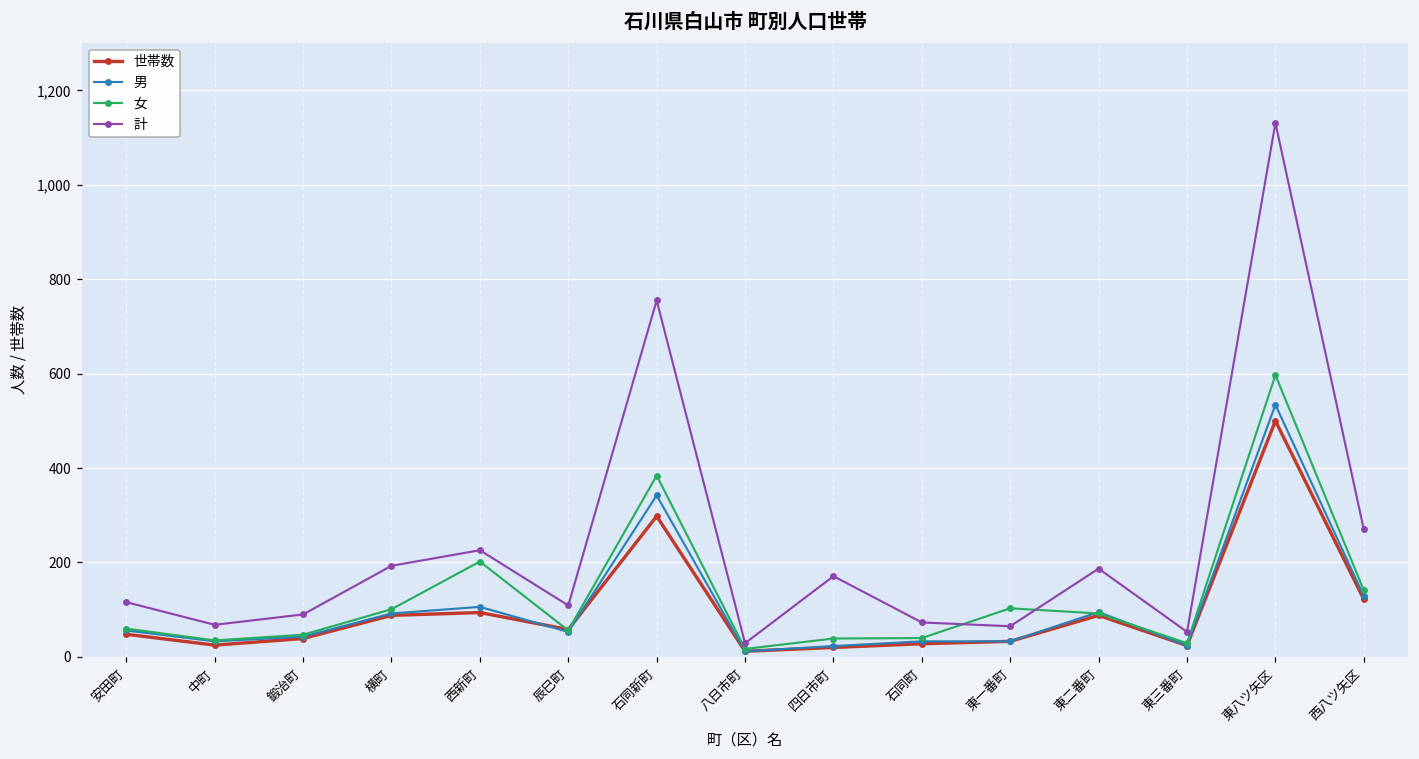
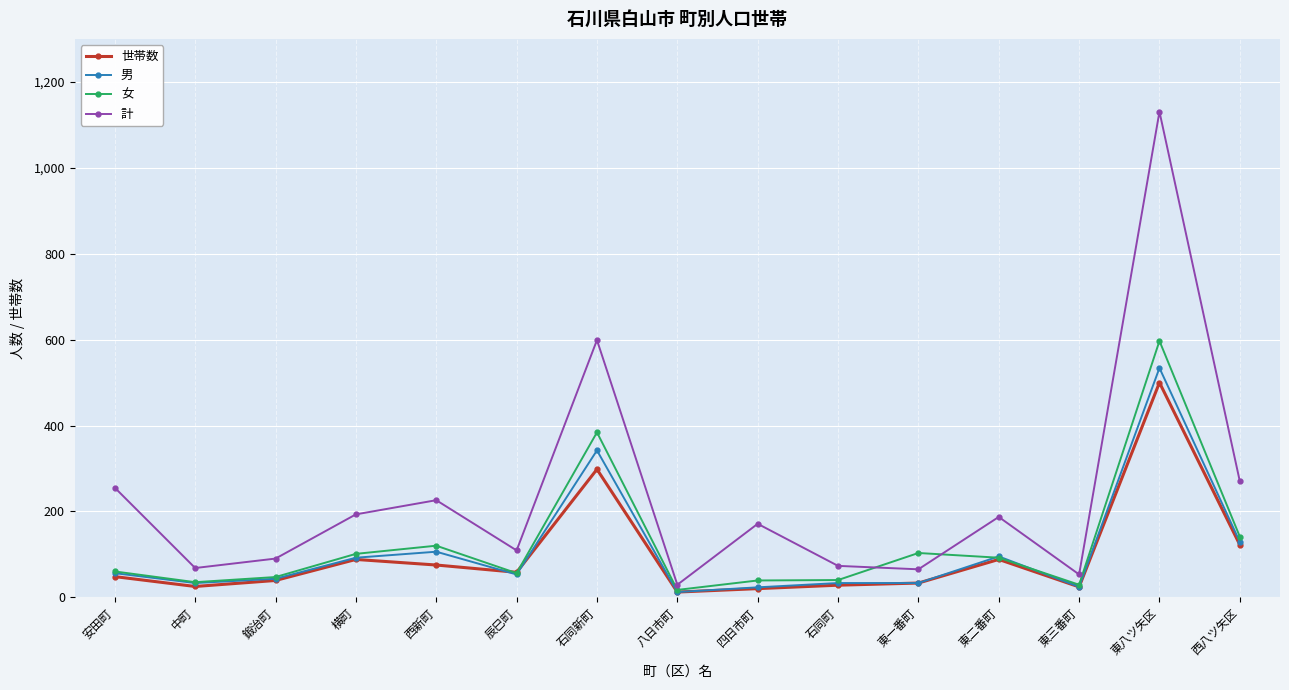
計, 安田町: 120 -> 260
世帯数, 西新町: 90 -> 80
女, 西新町: 200 -> 120
計, 石同新町: 760 -> 600
